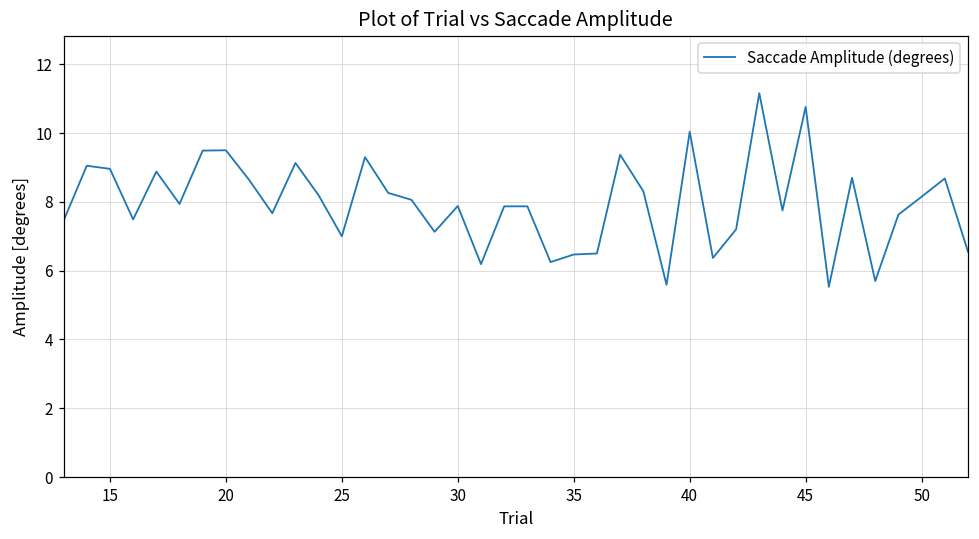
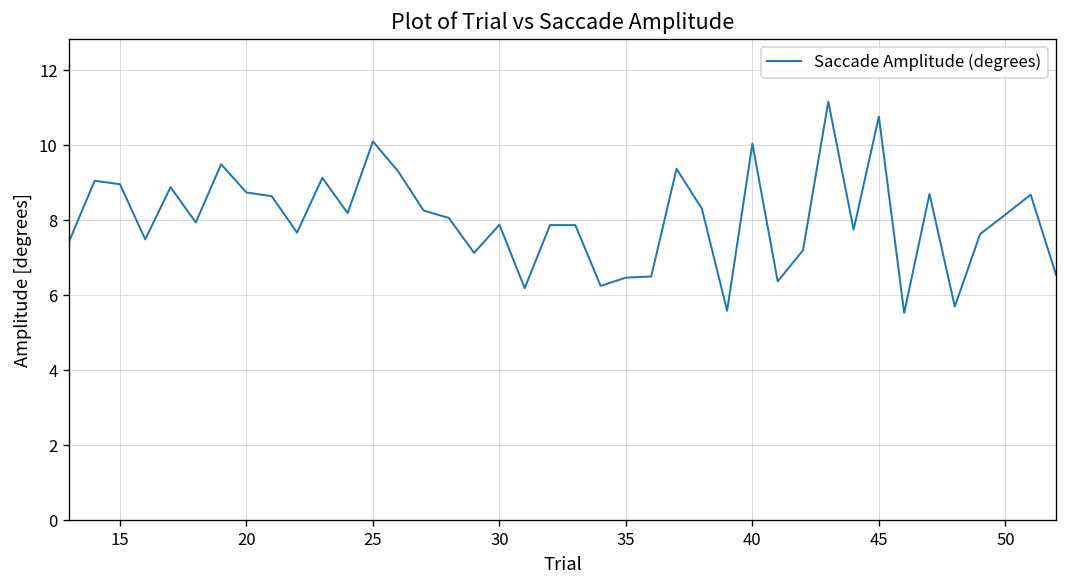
20: 9.5 -> 8.7
25: 7.0 -> 10.1
